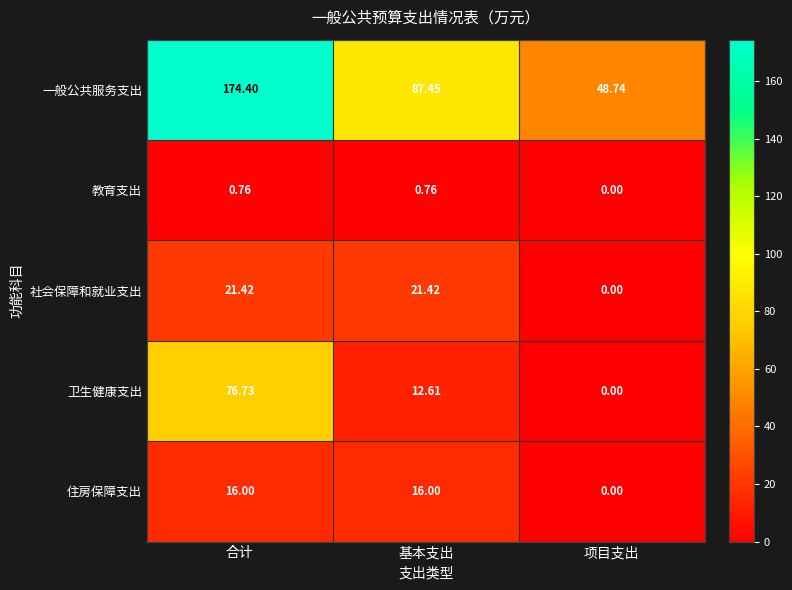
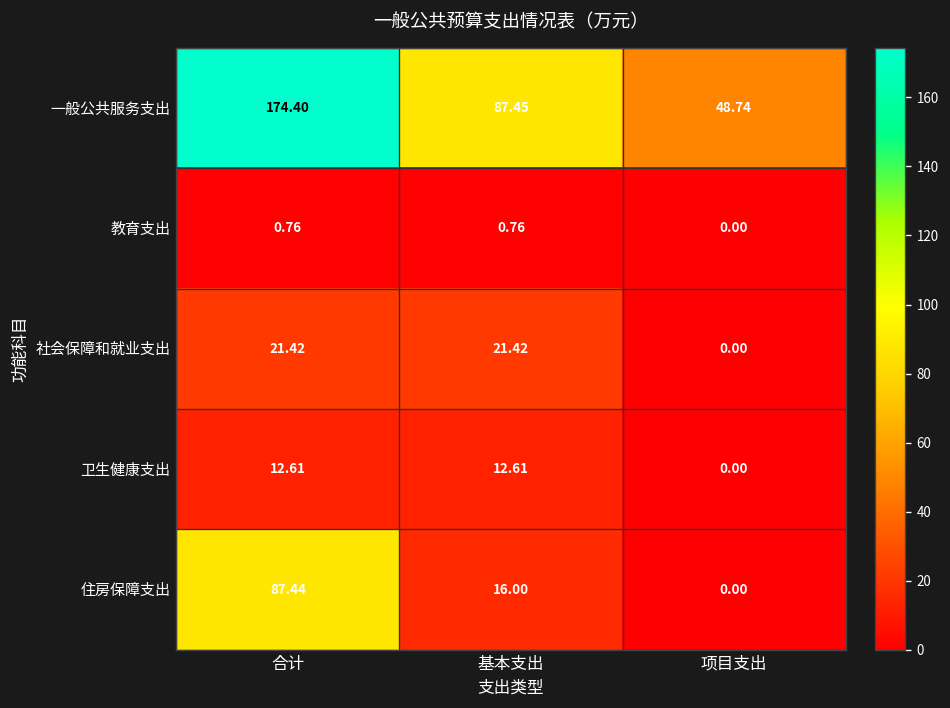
卫生健康支出, 合计: 76.73 -> 12.61
住房保障支出, 合计: 16.00 -> 87.44
